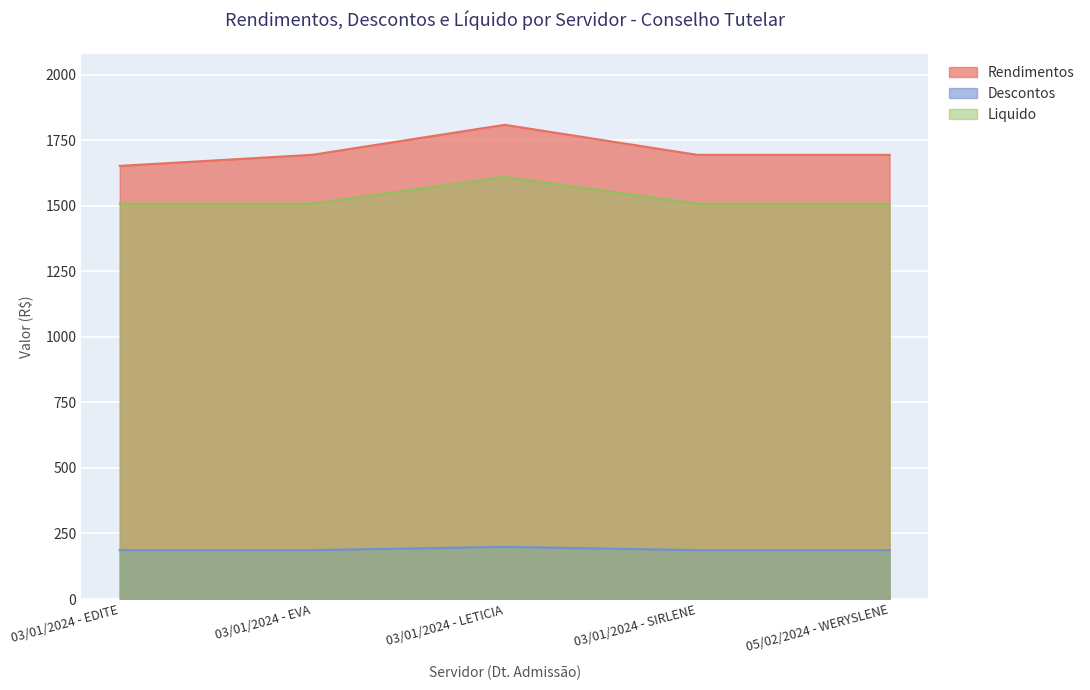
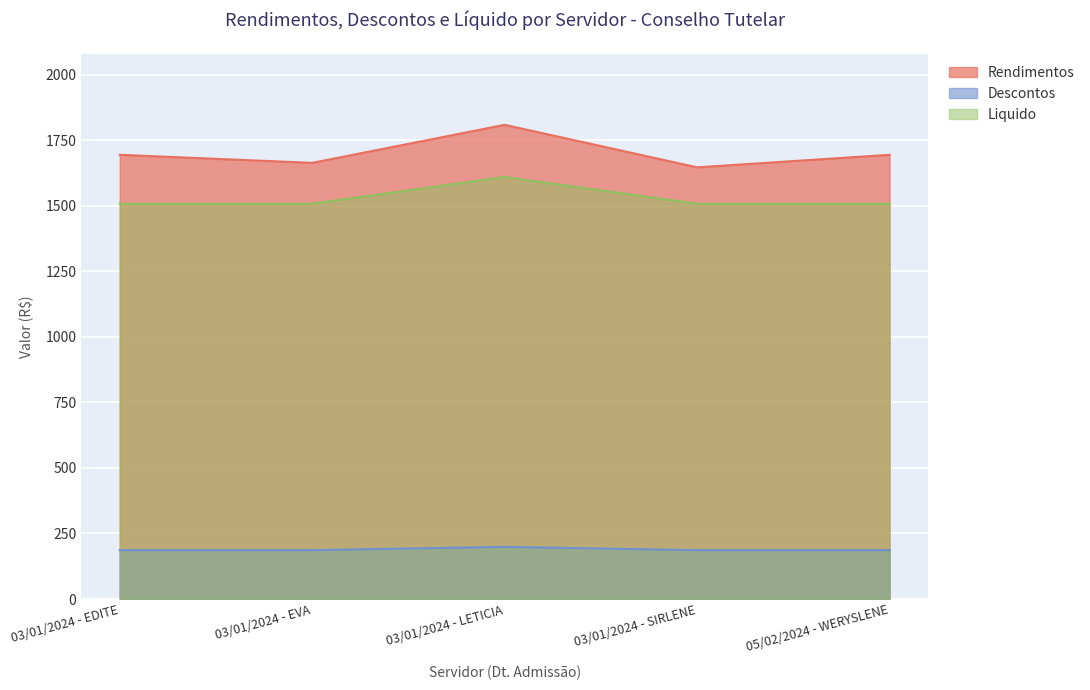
Rendimentos, 03/01/2024 - EDITE: 1650 -> 1690
Rendimentos, 03/01/2024 - EVA: 1690 -> 1660
Rendimentos, 03/01/2024 - SIRLENE: 1690 -> 1650
